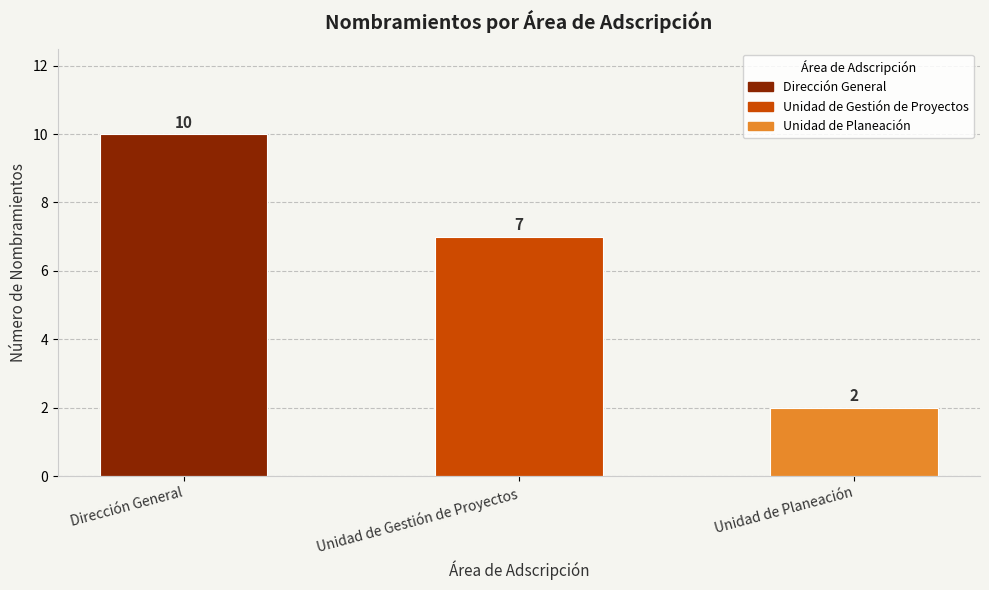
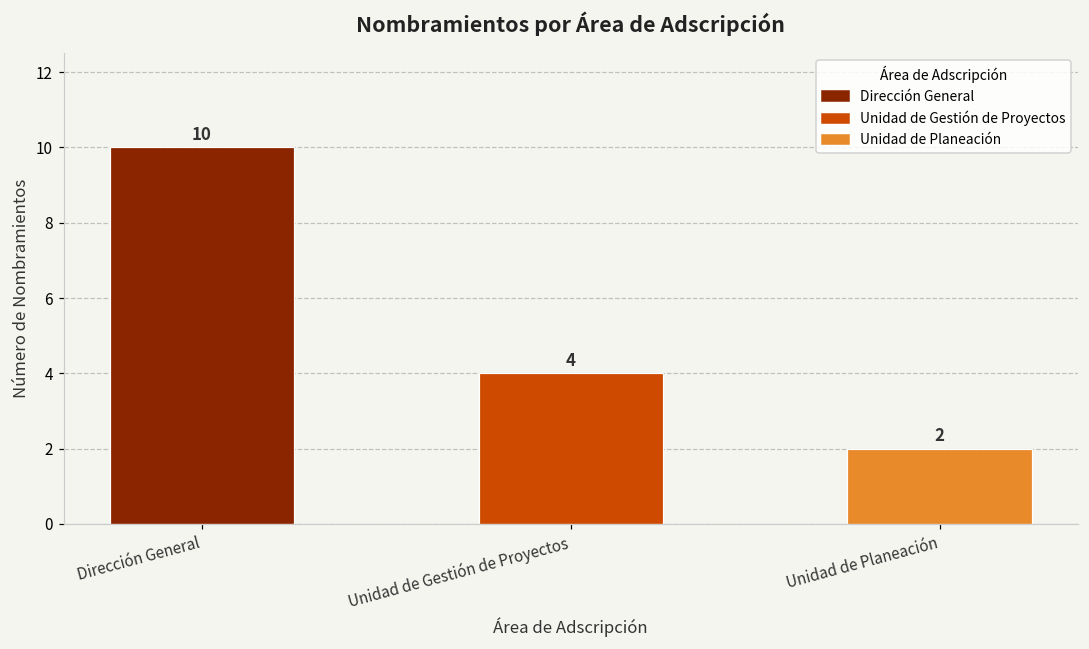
Unidad de Gestión de Proyectos: 7 -> 4
